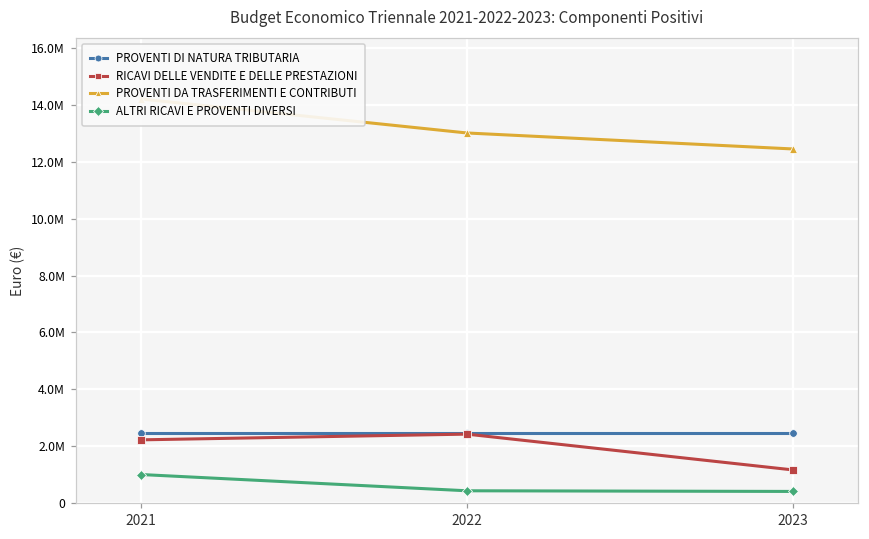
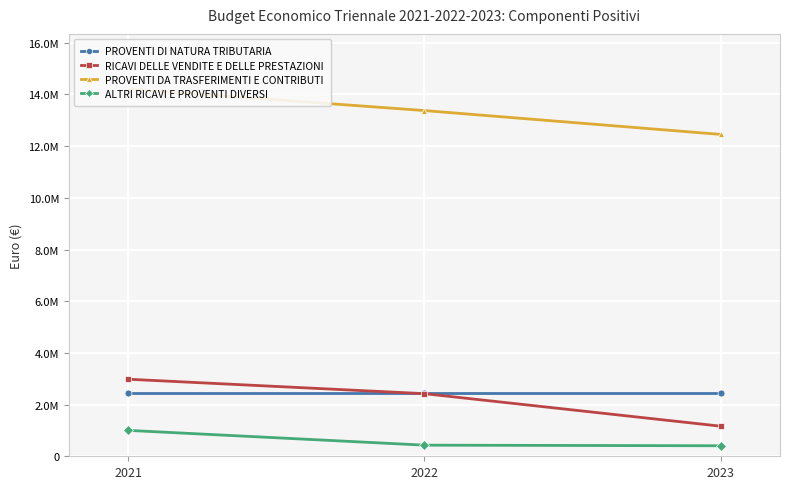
RICAVI DELLE VENDITE E DELLE PRESTAZIONI, 2021: 2200000 -> 3000000
PROVENTI DA TRASFERIMENTI E CONTRIBUTI, 2022: 13000000 -> 13400000
